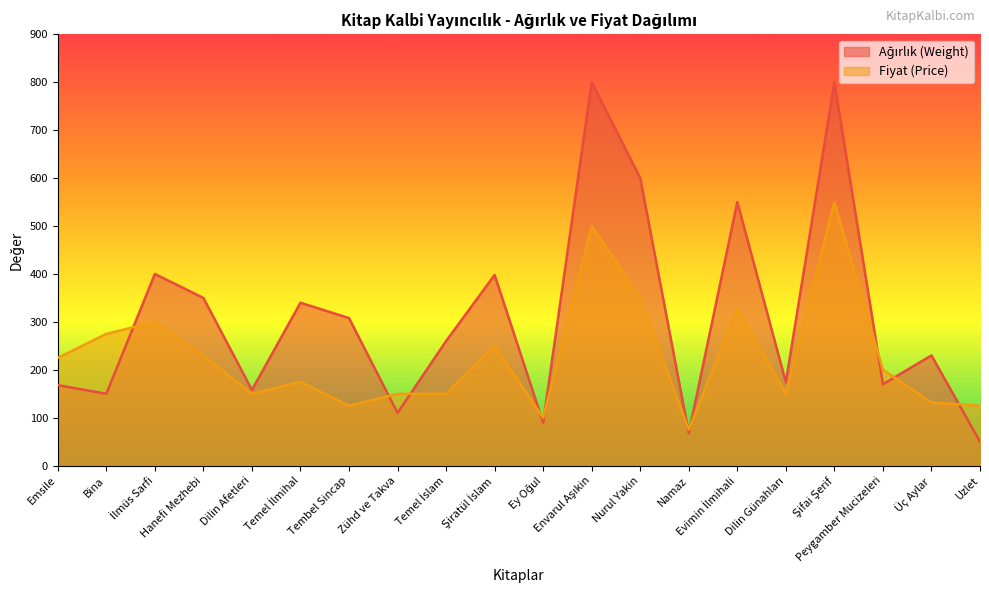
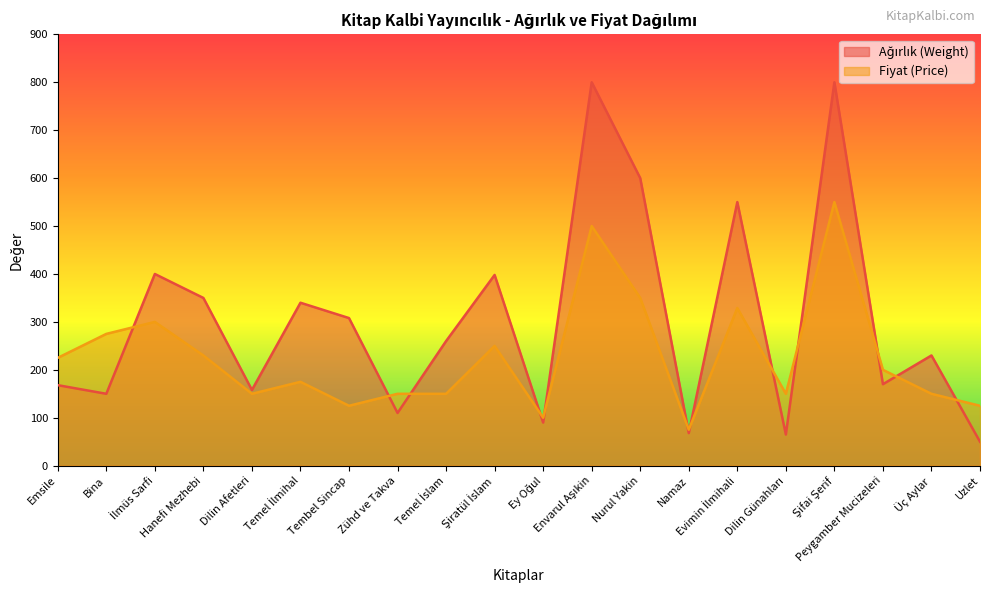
Ağırlık (Weight), Dilin Günahları: 170 -> 70
Fiyat (Price), Üç Aylar: 130 -> 150
